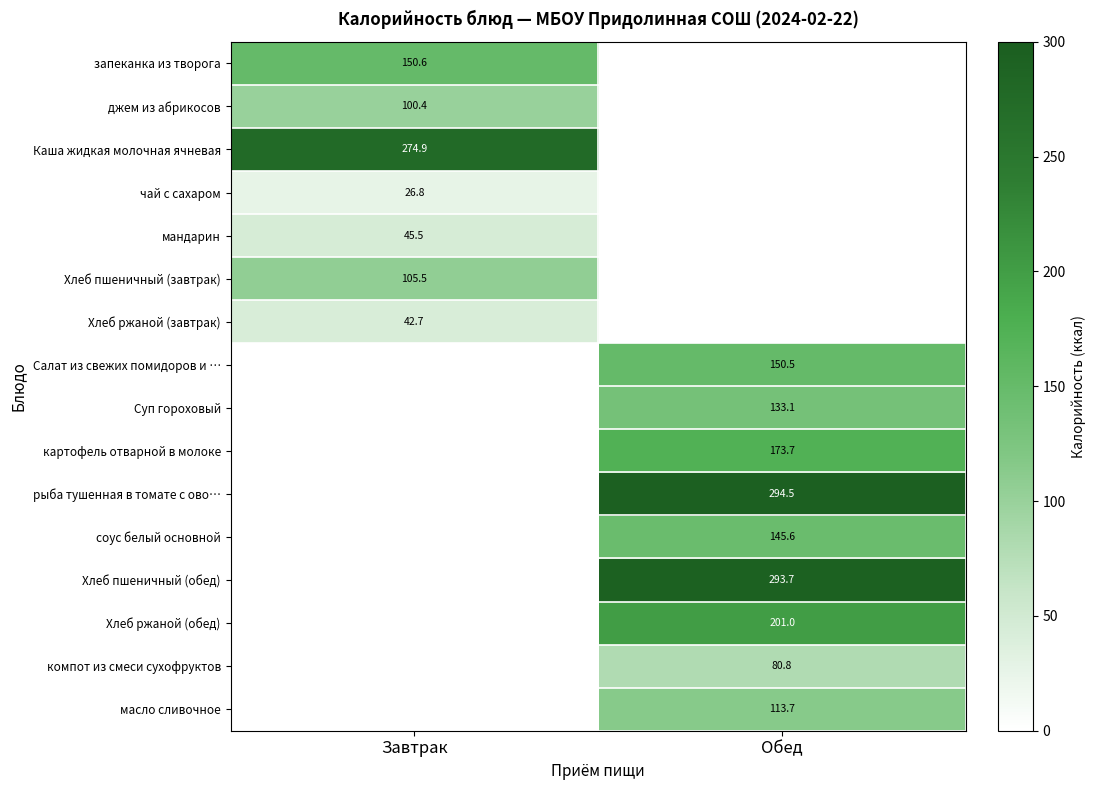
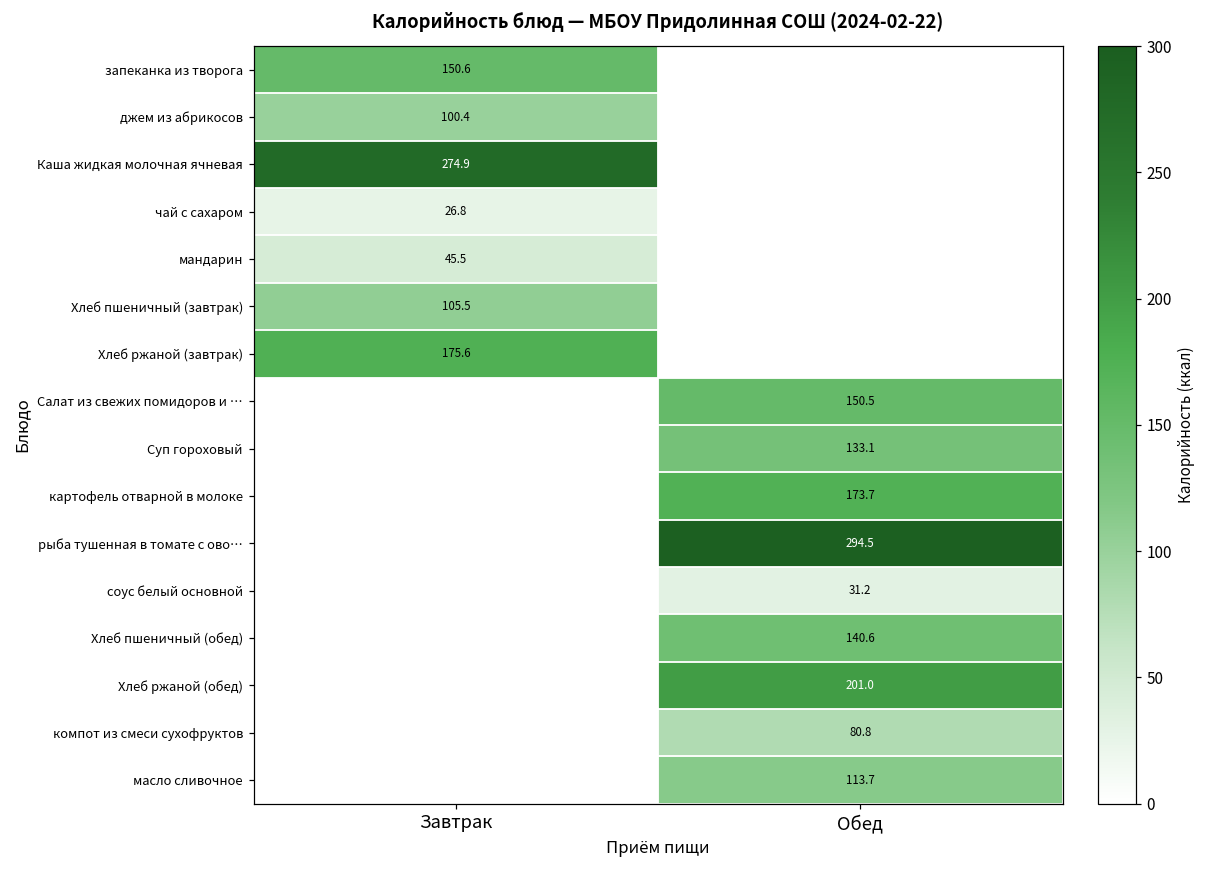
Хлеб ржаной (завтрак), Завтрак: 42.7 -> 175.6
соус белый основной, Обед: 145.6 -> 31.2
Хлеб пшеничный (обед), Обед: 293.7 -> 140.6
